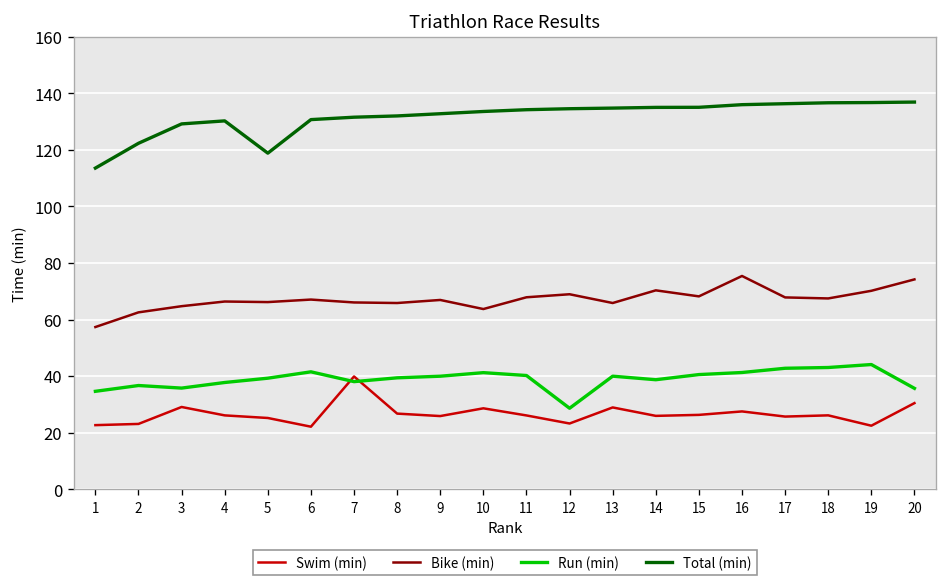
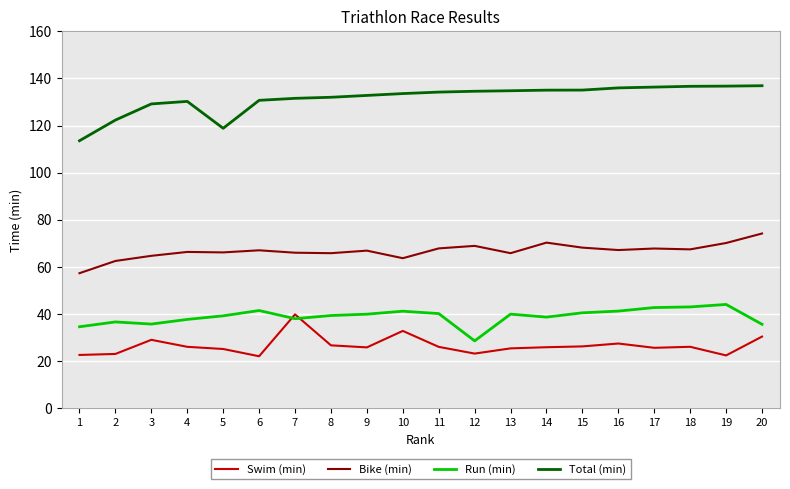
Swim (min), 10: 29 -> 33
Swim (min), 13: 29 -> 25
Bike (min), 16: 75 -> 67
